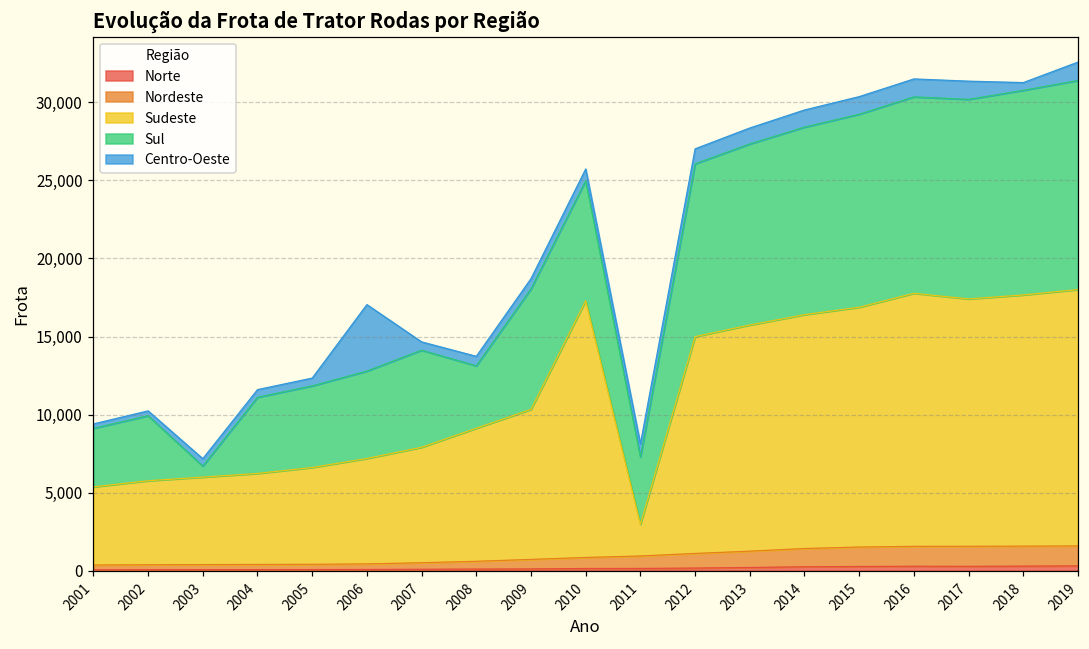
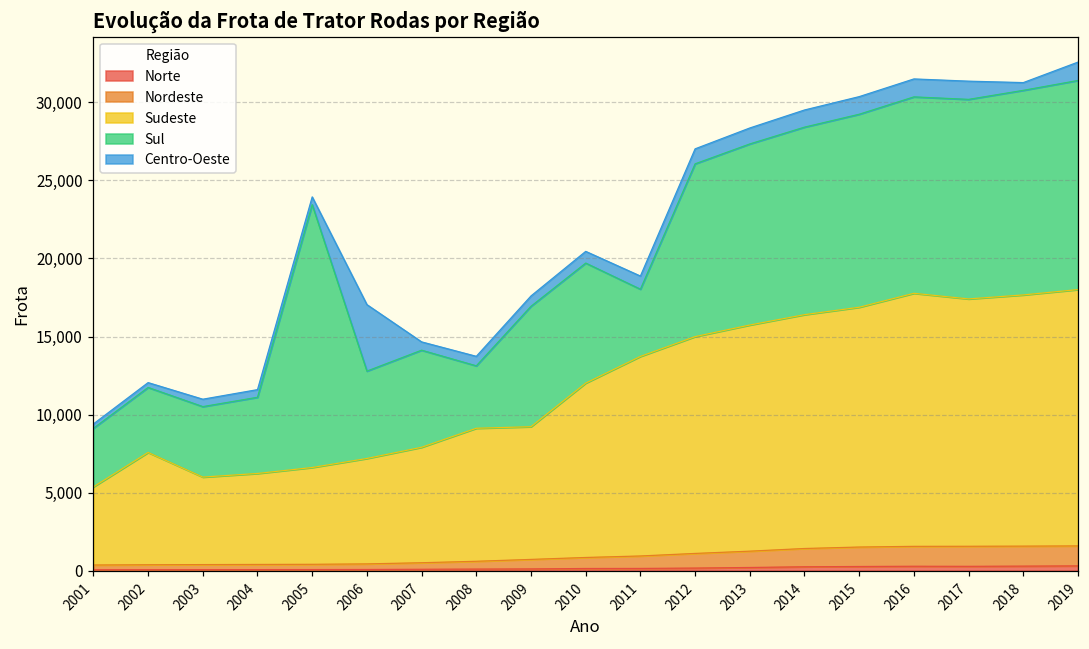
Sudeste, 2002: 5,400 -> 7,200
Sul, 2003: 700 -> 4,500
Sul, 2005: 5,200 -> 16,800
Sudeste, 2009: 9,600 -> 8,500
Sudeste, 2010: 16,500 -> 11,200
Sudeste, 2011: 2,000 -> 12,800
